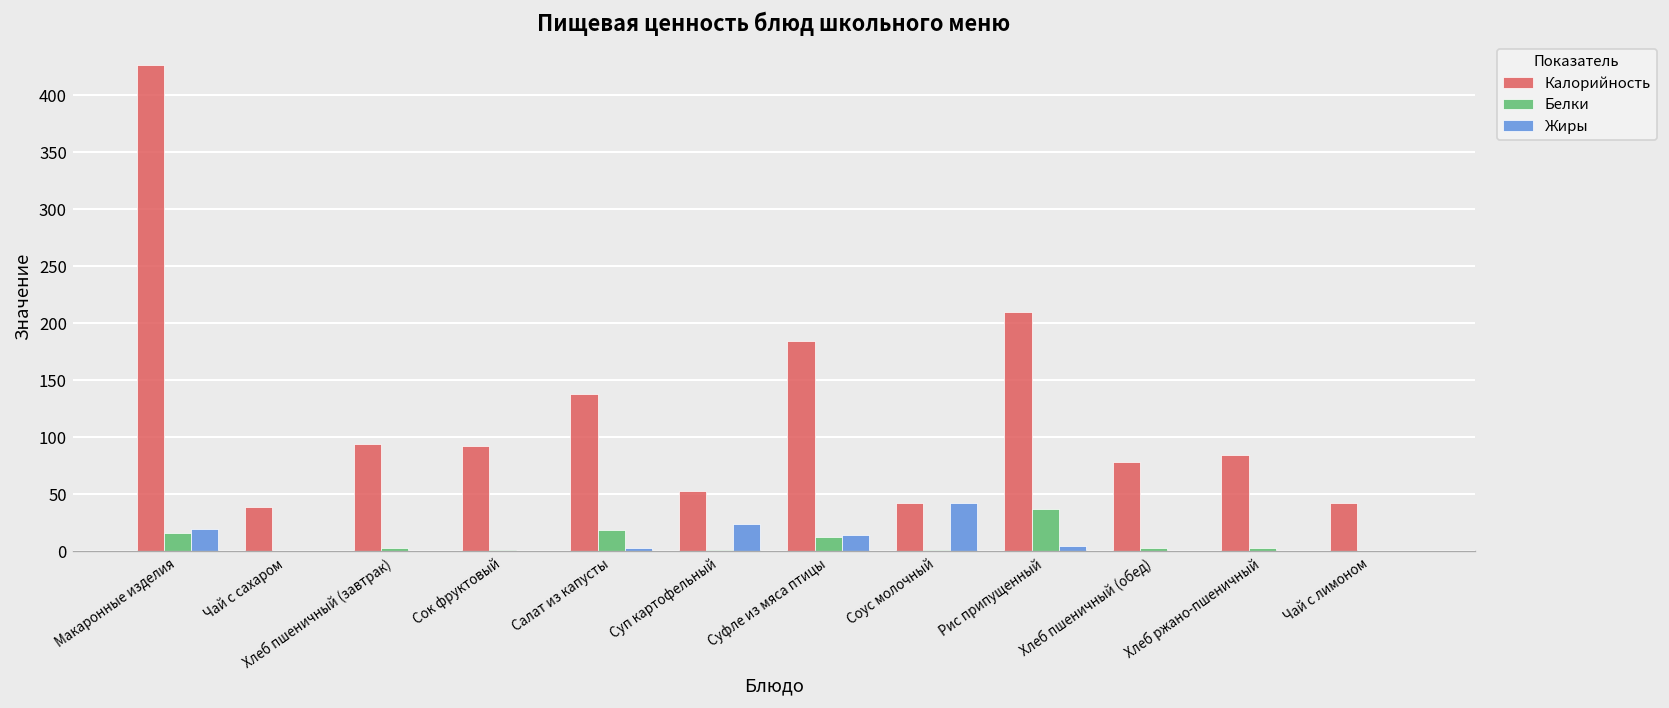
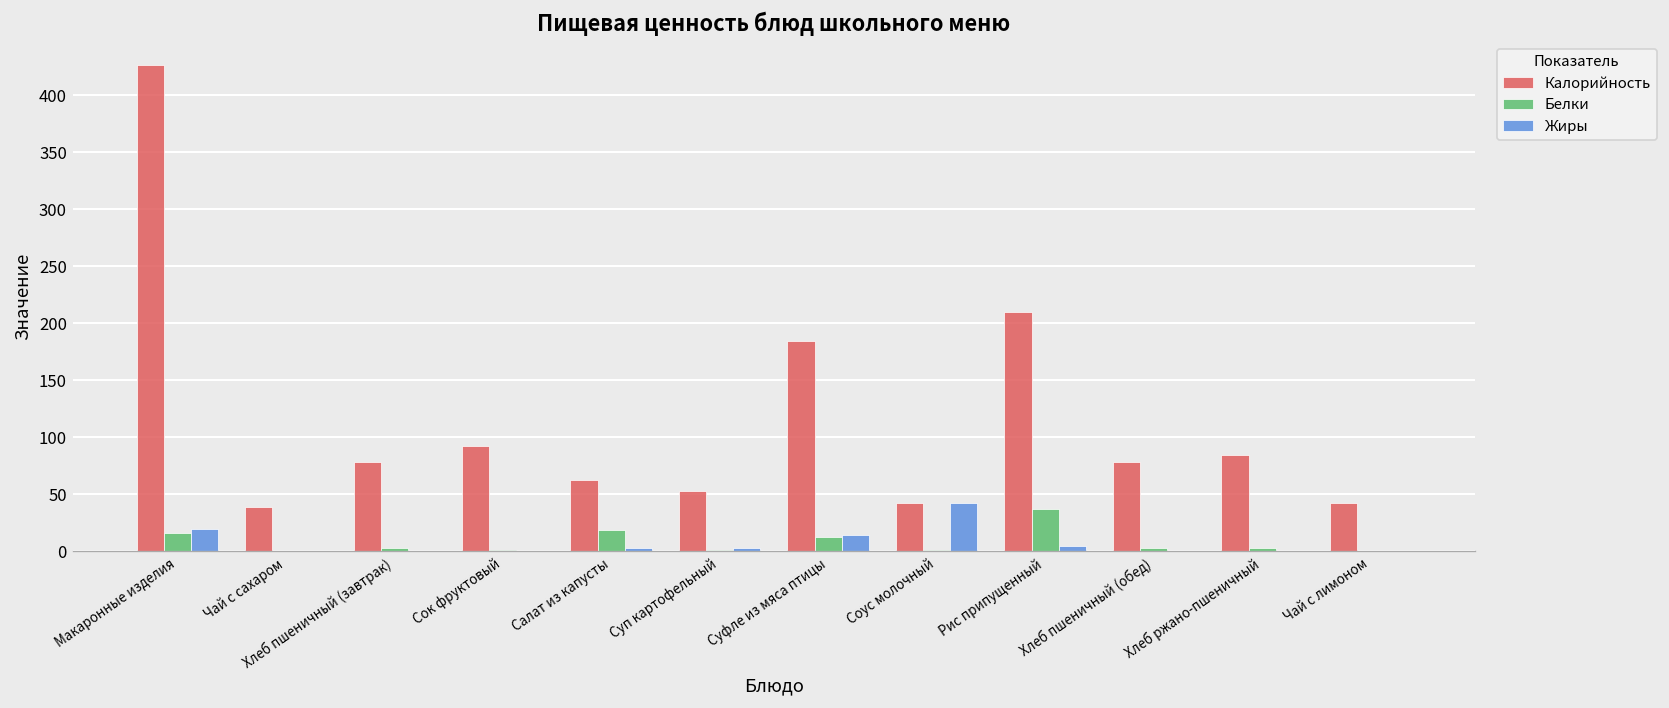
Калорийность, Хлеб пшеничный (завтрак): 90 -> 80
Калорийность, Салат из капусты: 140 -> 60
Жиры, Суп картофельный: 20 -> 0
